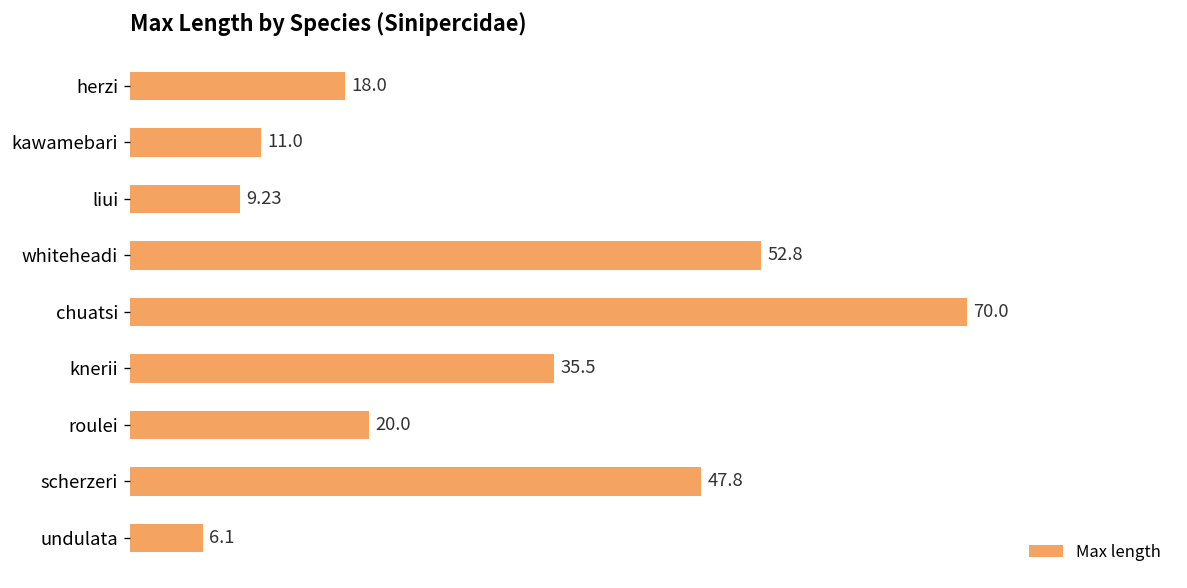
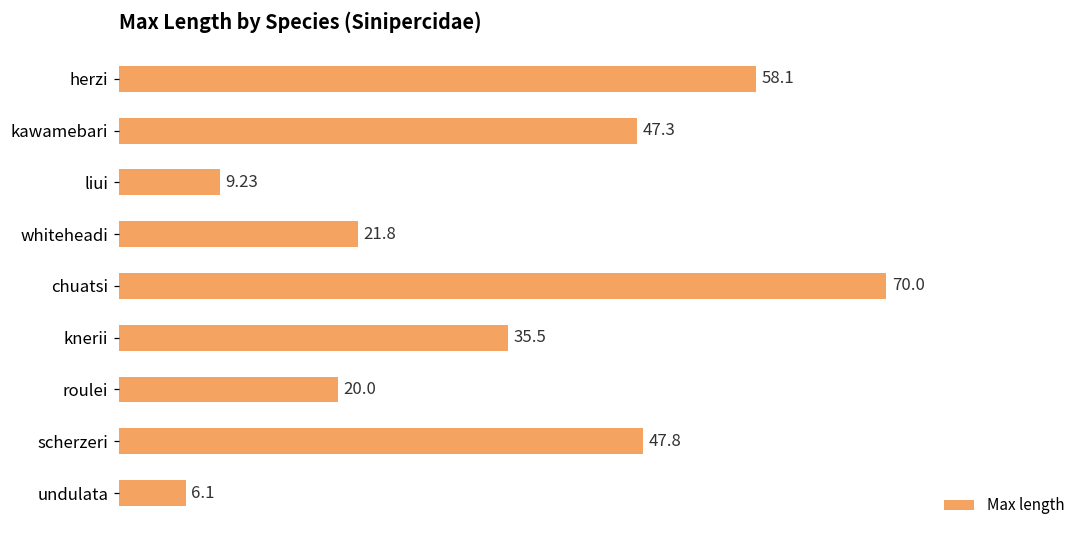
herzi: 18.0 -> 58.1
kawamebari: 11.0 -> 47.3
whiteheadi: 52.8 -> 21.8
